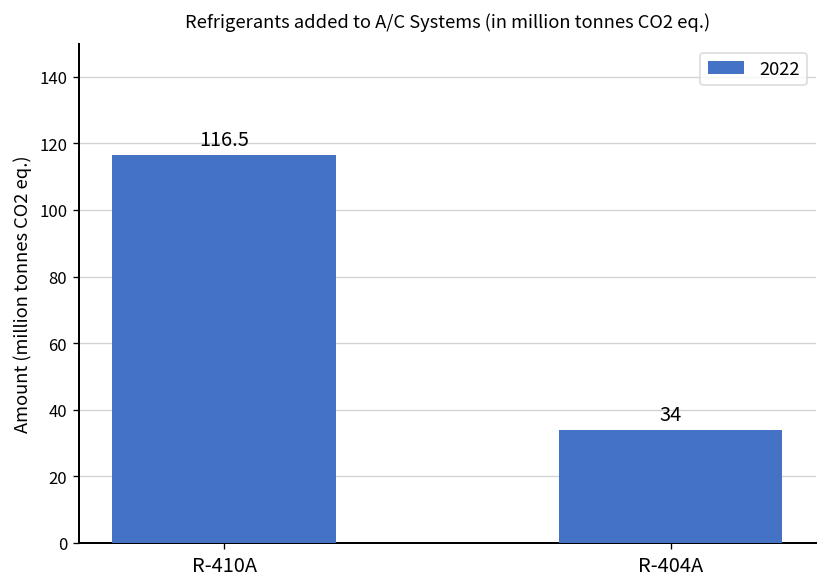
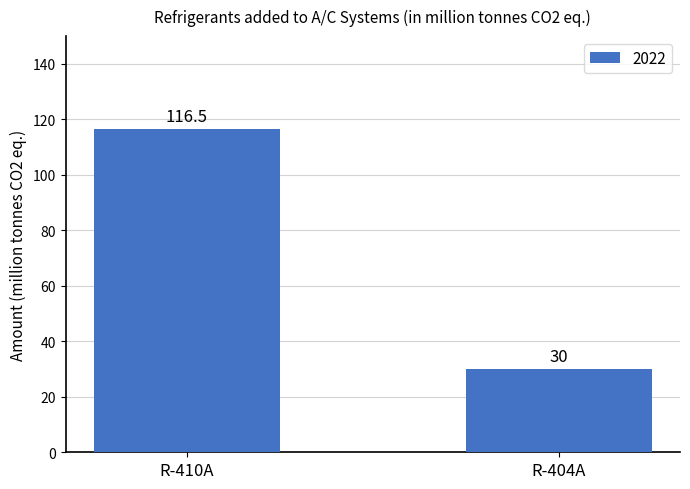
R-404A: 34 -> 30
